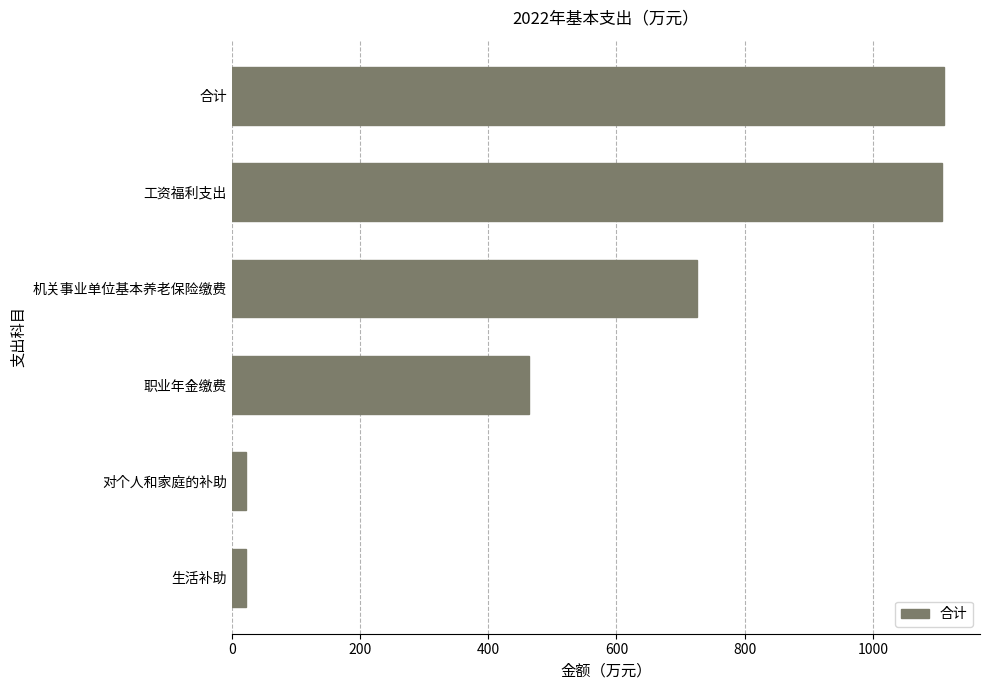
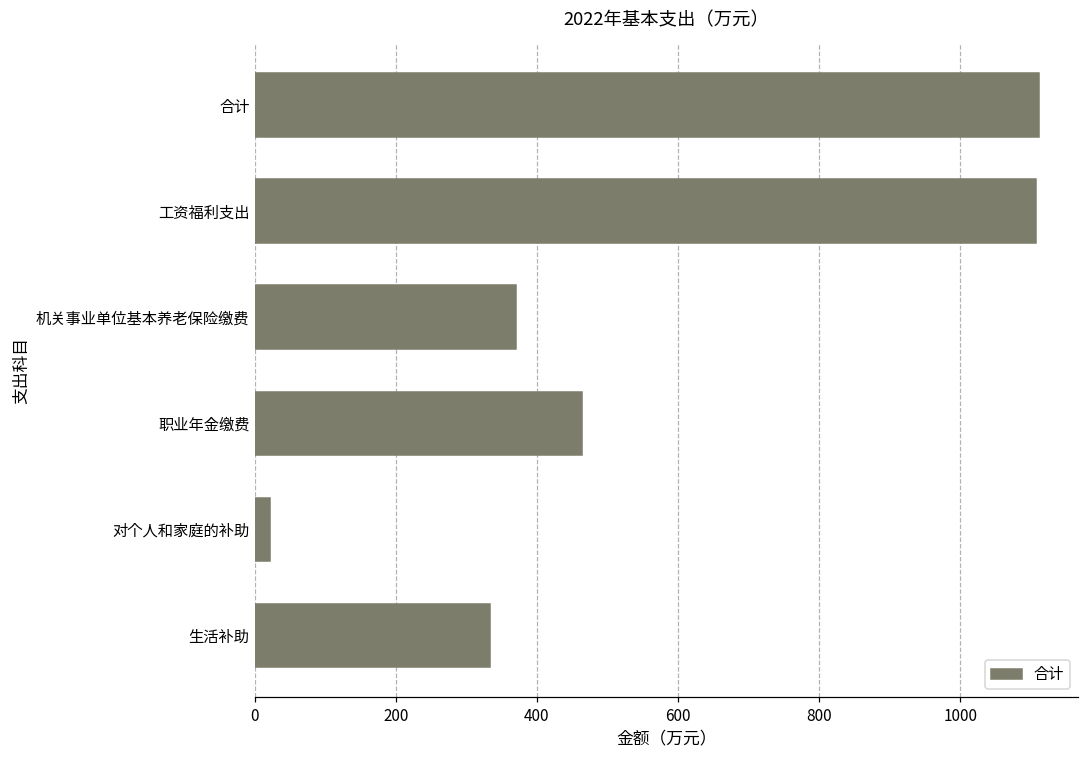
机关事业单位基本养老保险缴费: 730 -> 370
生活补助: 20 -> 330
